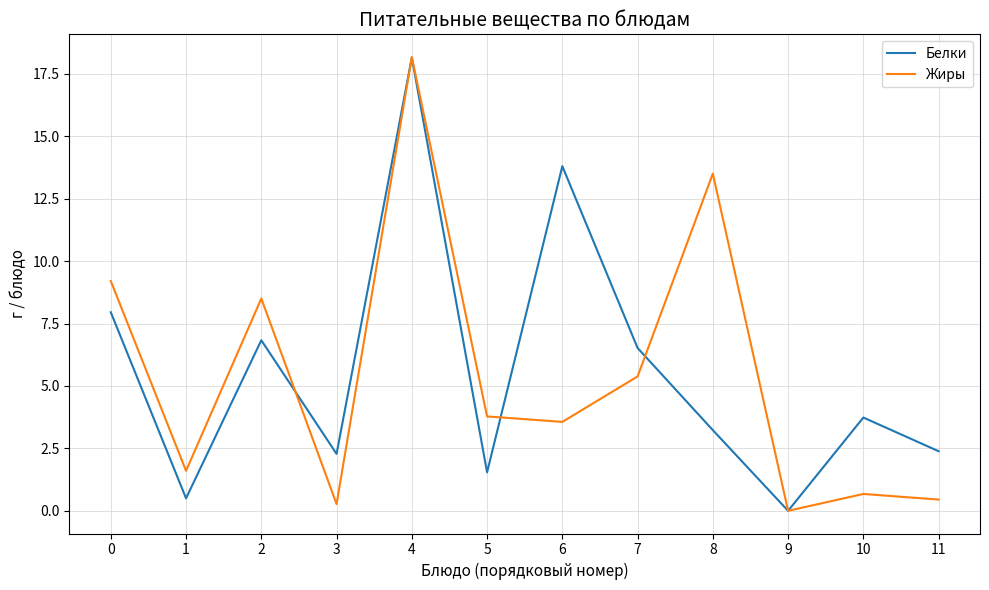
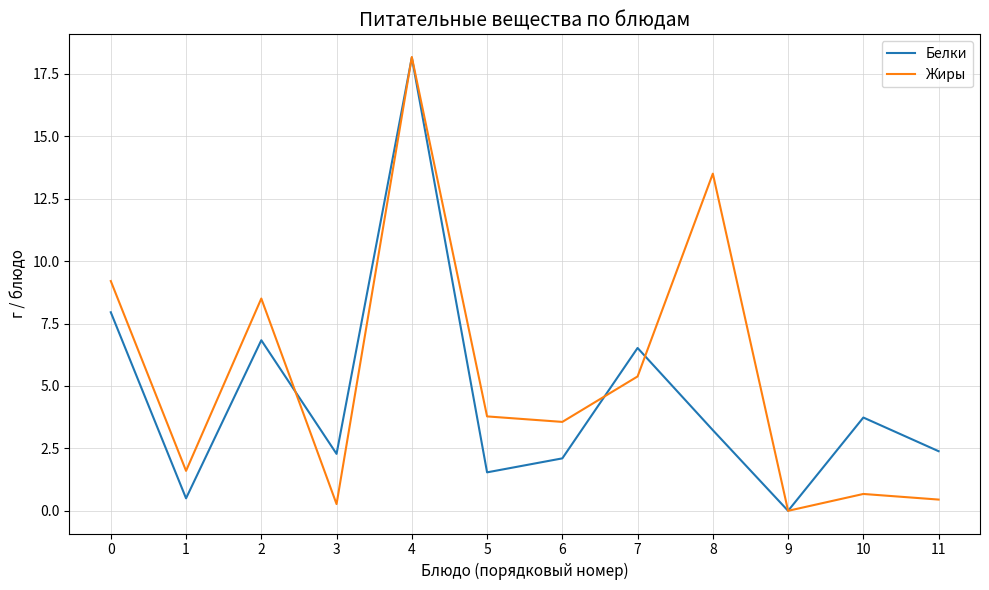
Белки, 6: 13.8 -> 2.1
